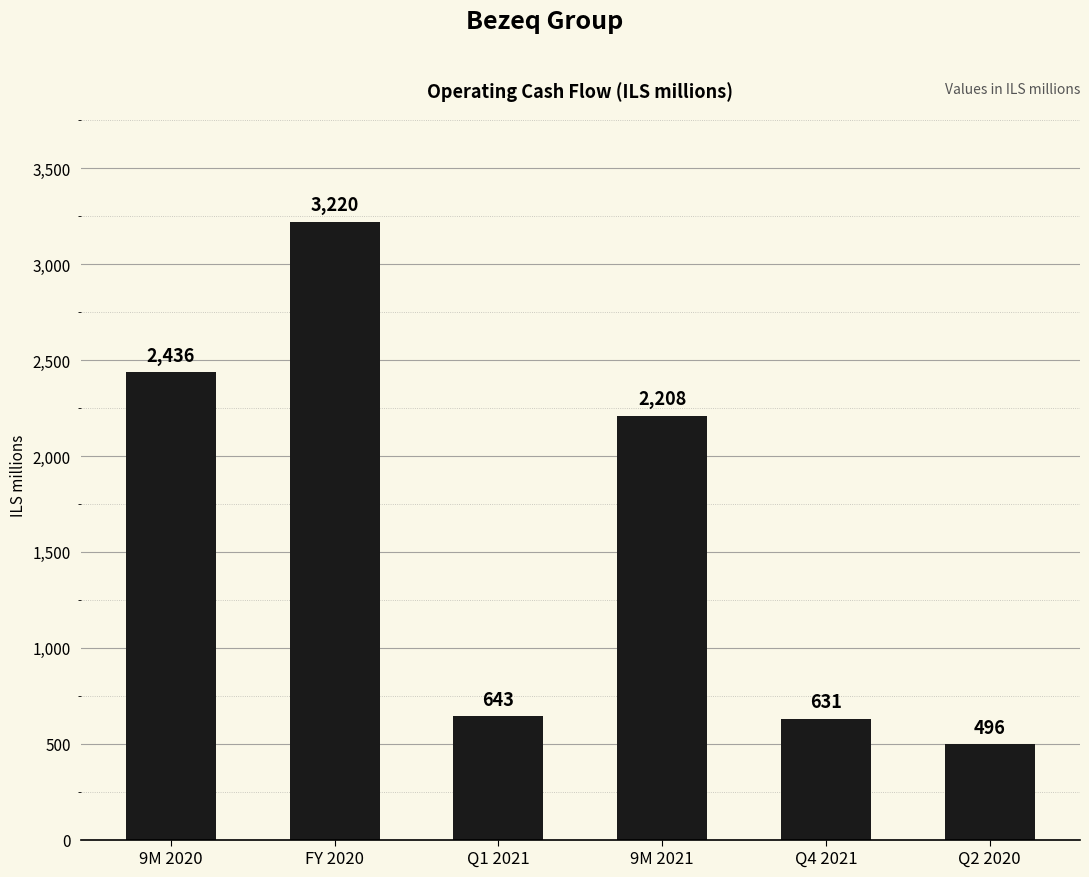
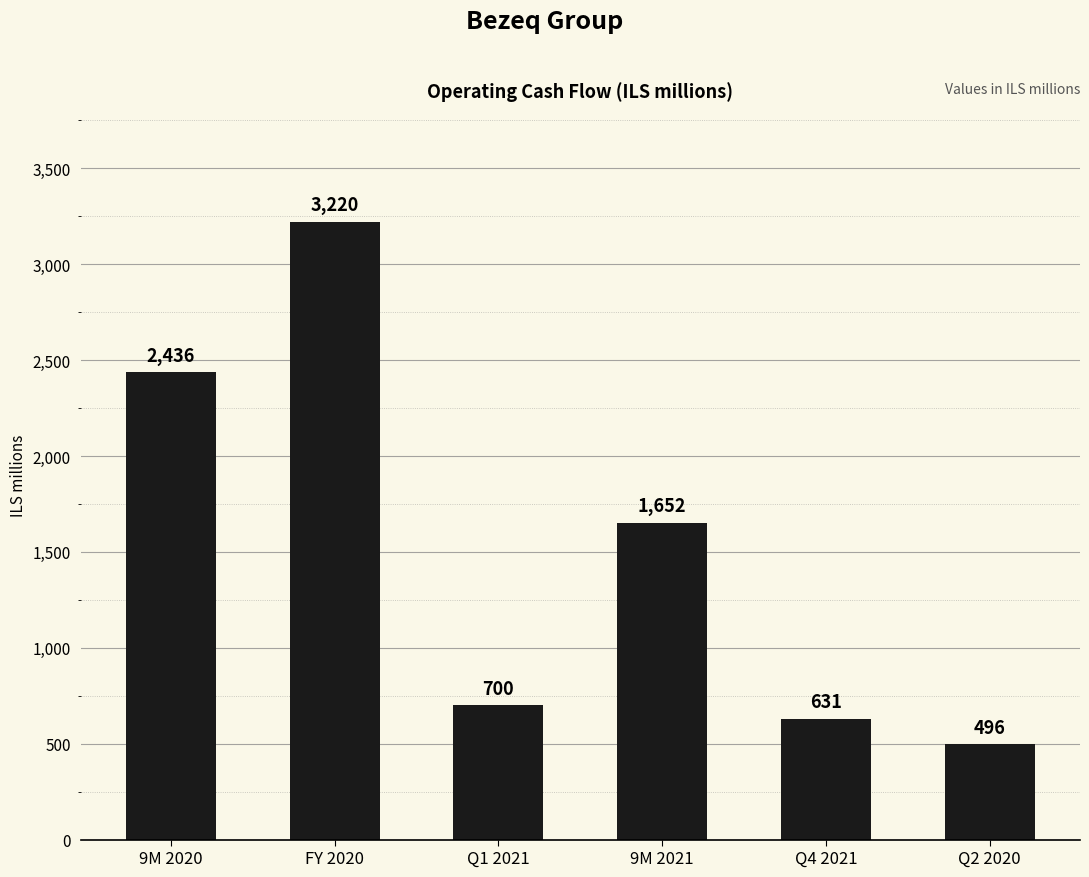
Q1 2021: 643 -> 700
9M 2021: 2,208 -> 1,652
